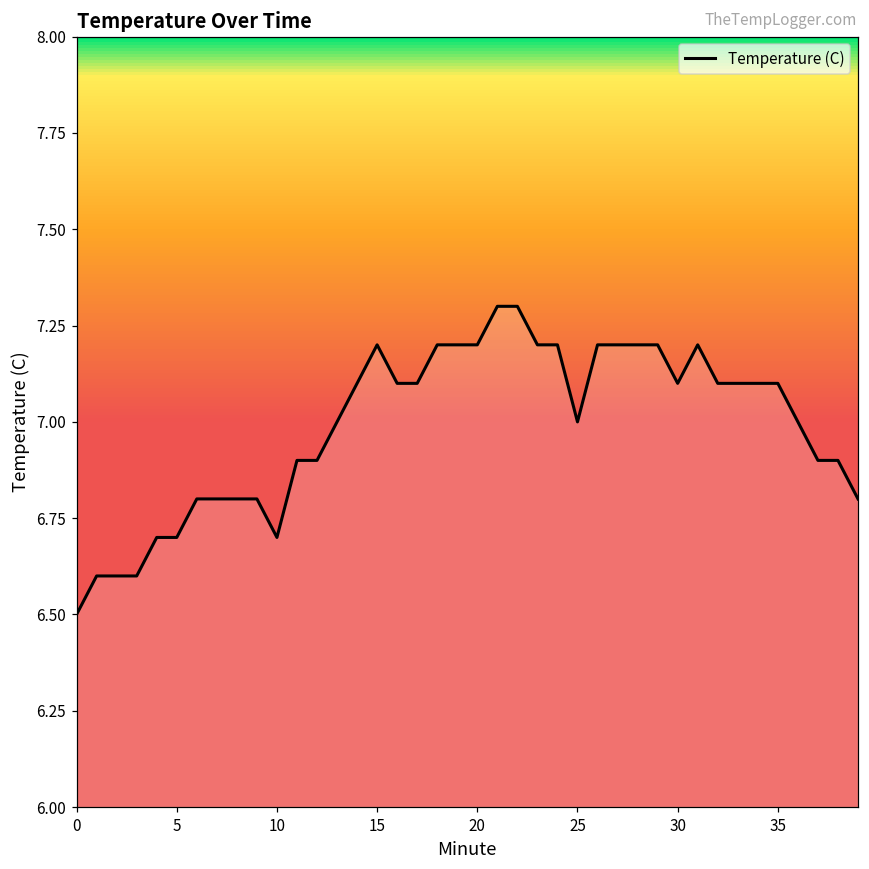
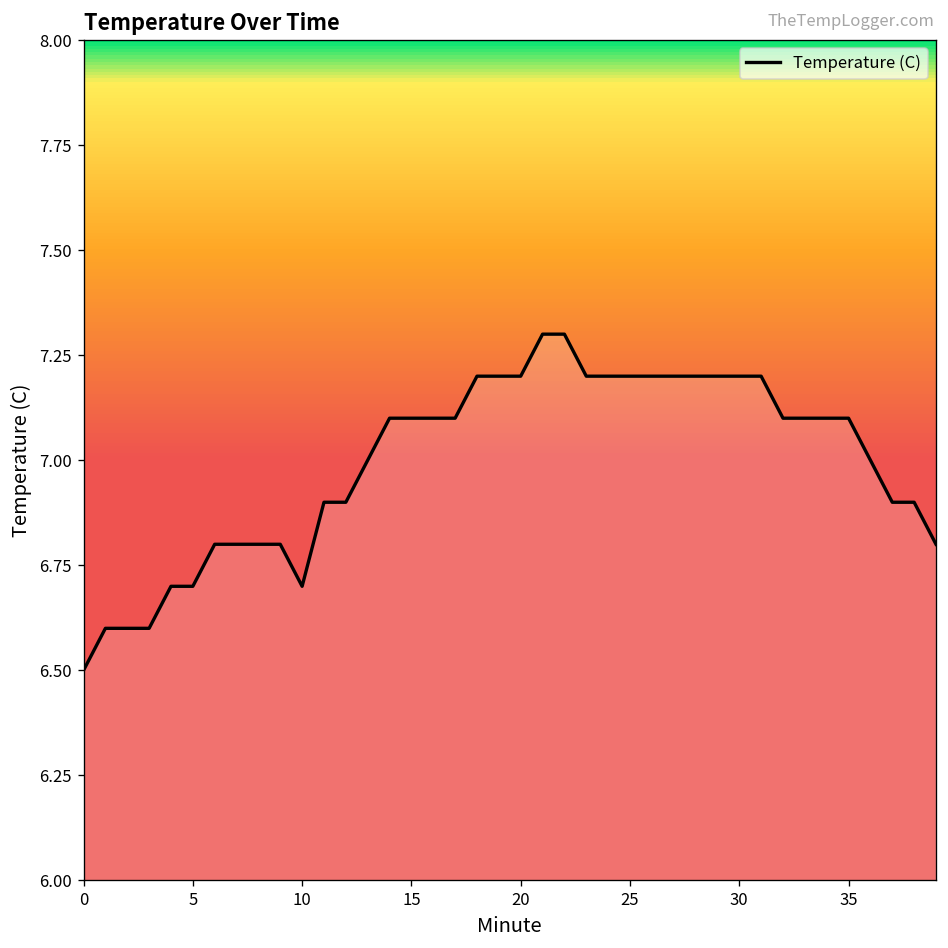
15: 7.2 -> 7.1
25: 7.0 -> 7.2
30: 7.1 -> 7.2
